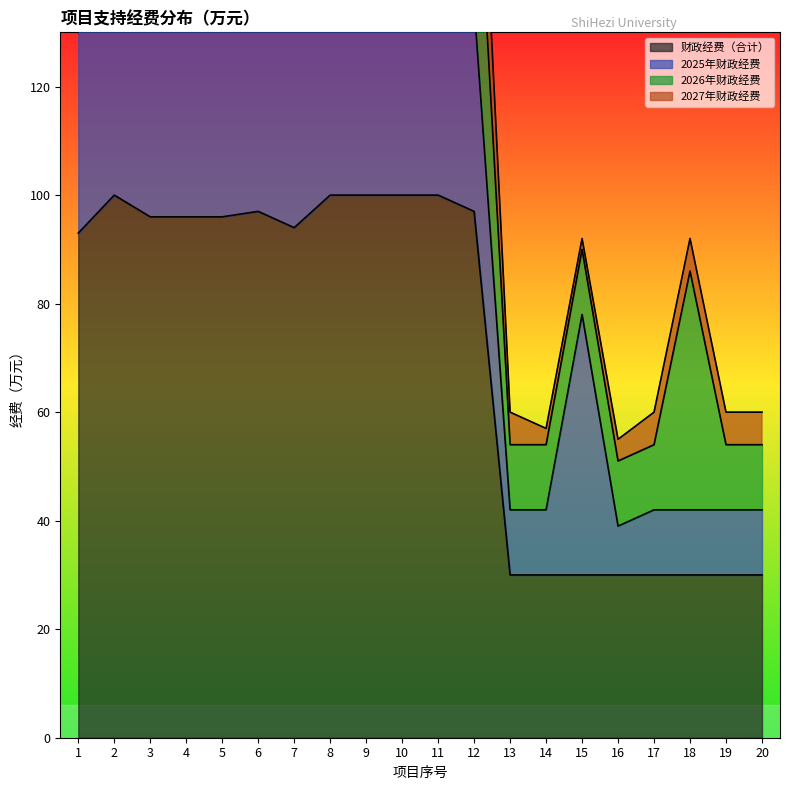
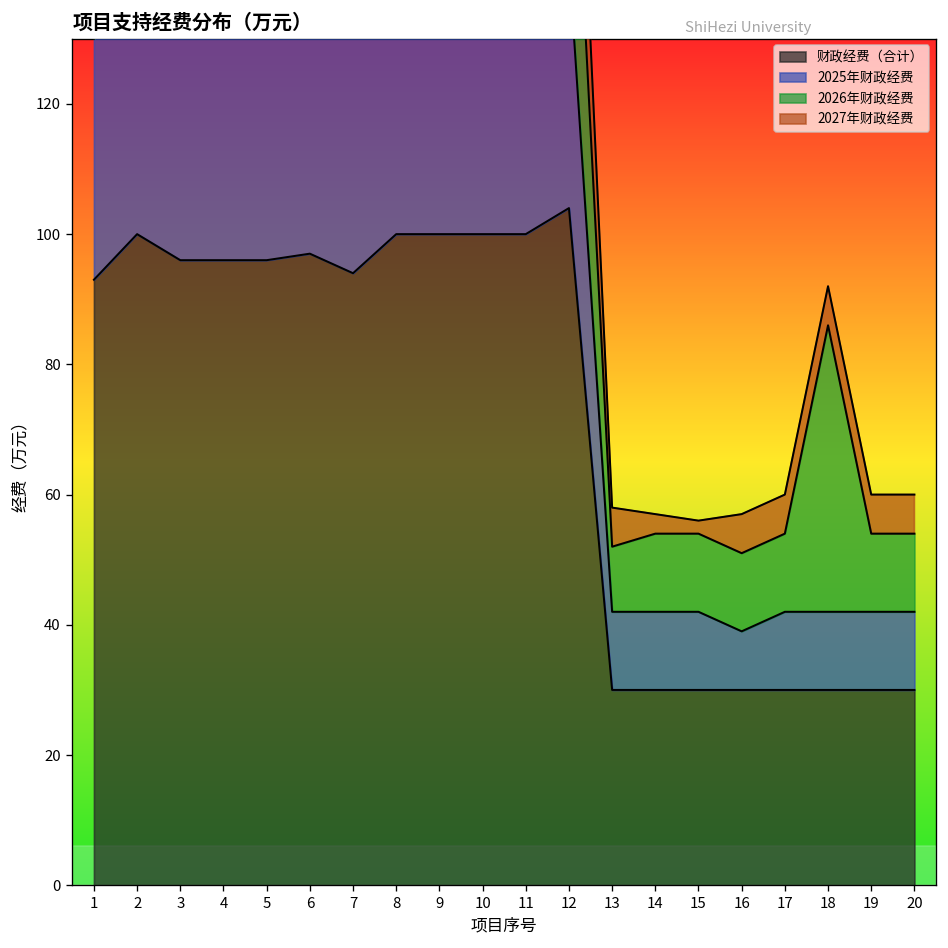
财政经费（合计）, 12: 97 -> 104
2026年财政经费, 13: 12 -> 10
2025年财政经费, 15: 48 -> 12
2027年财政经费, 16: 4 -> 6
